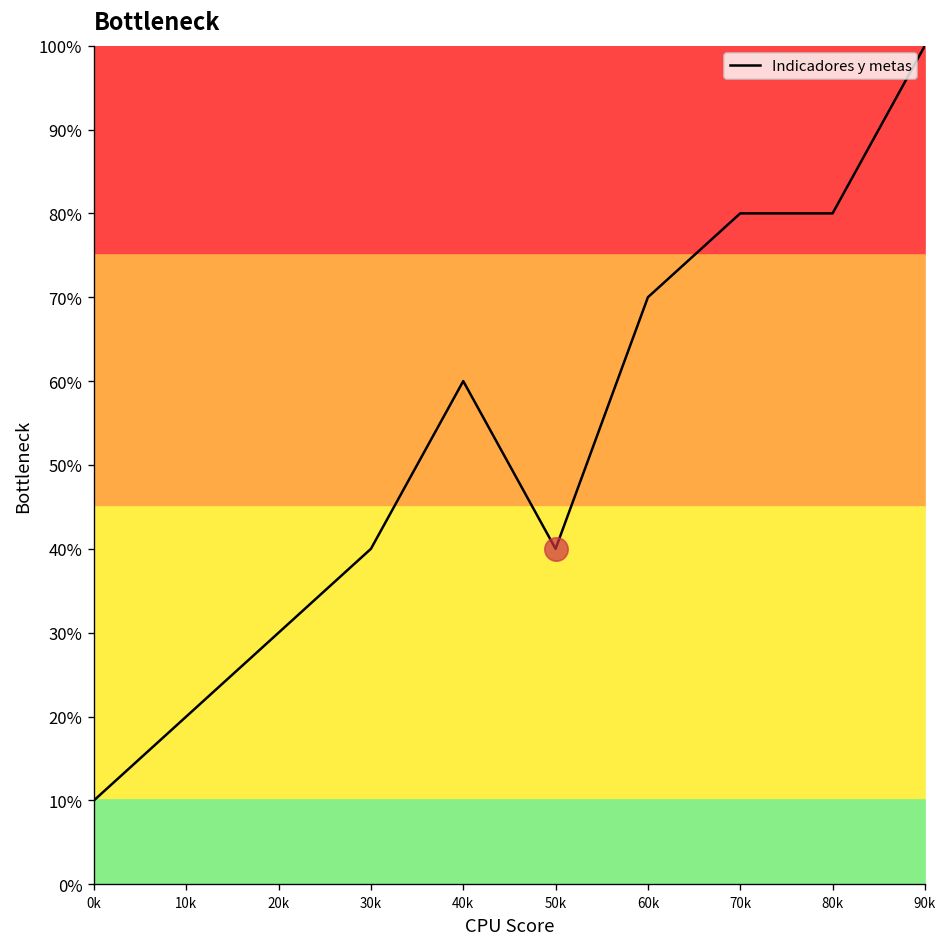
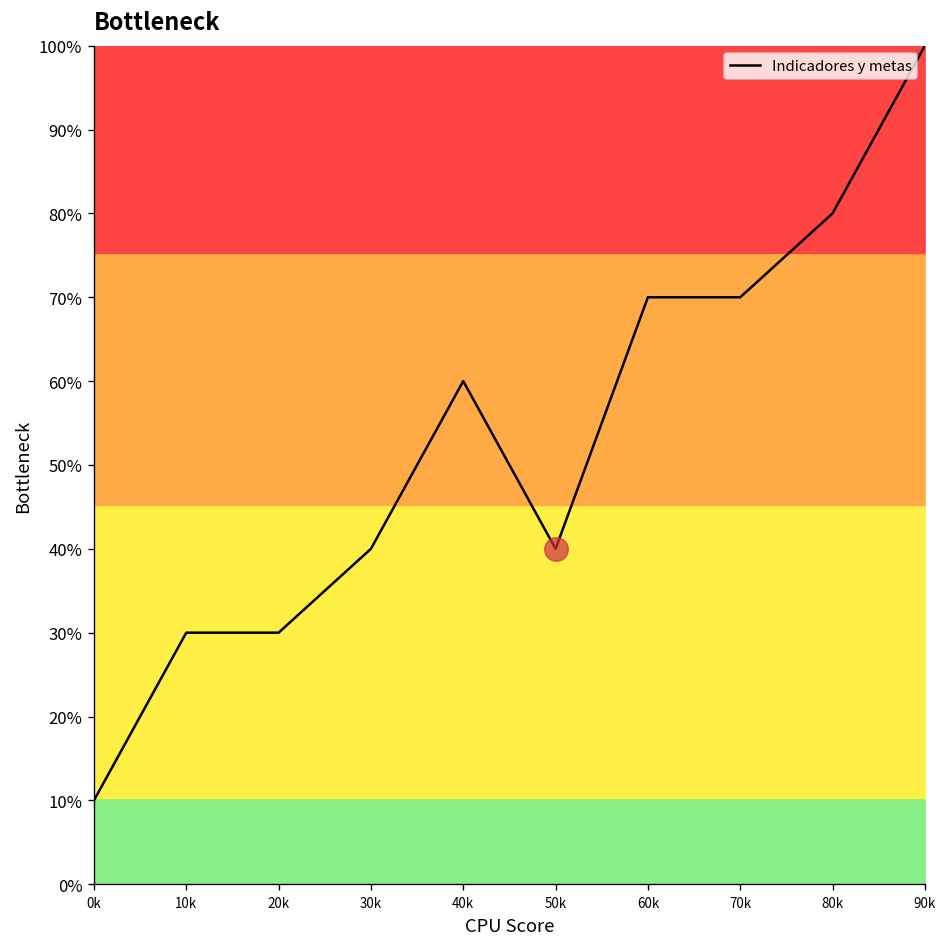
Indicadores y metas, 10k: 20% -> 30%
Indicadores y metas, 70k: 80% -> 70%
